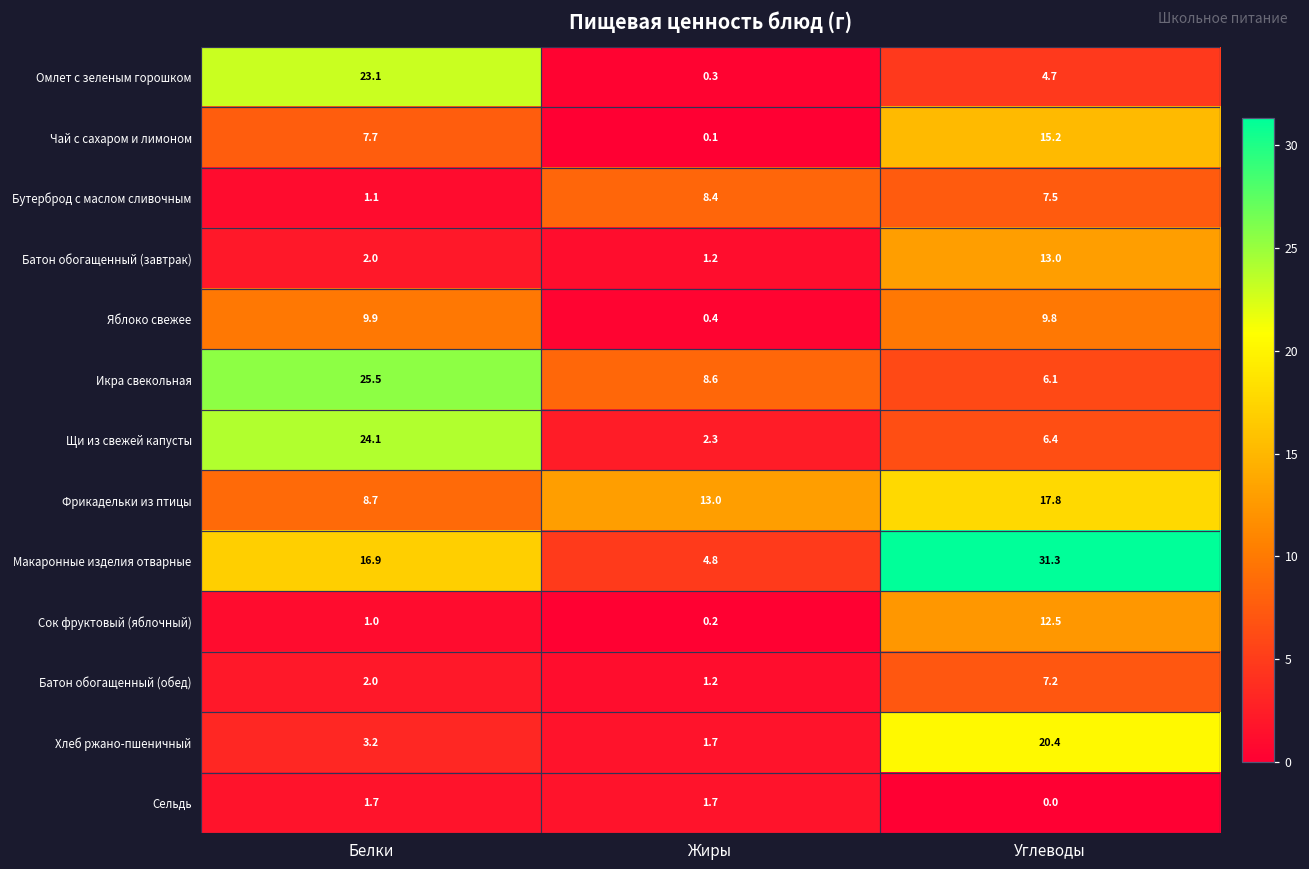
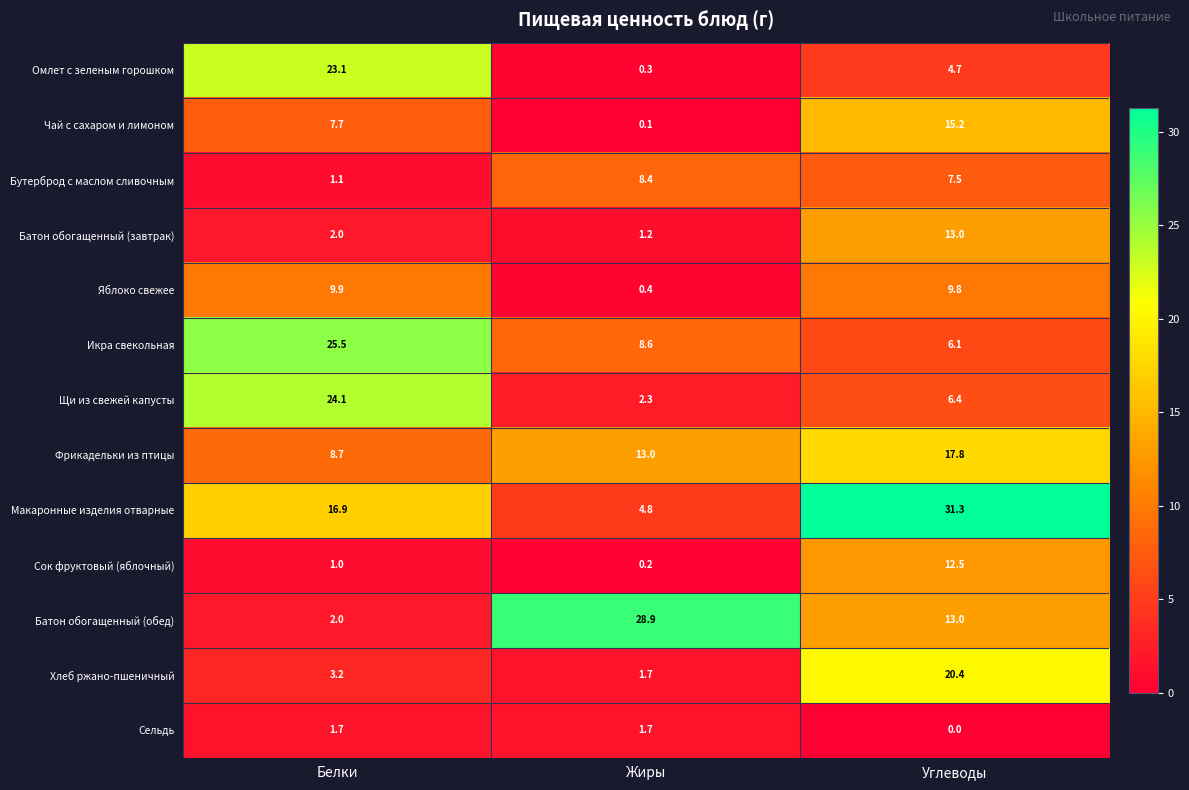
Батон обогащенный (обед), Жиры: 1.2 -> 28.9
Батон обогащенный (обед), Углеводы: 7.2 -> 13.0
